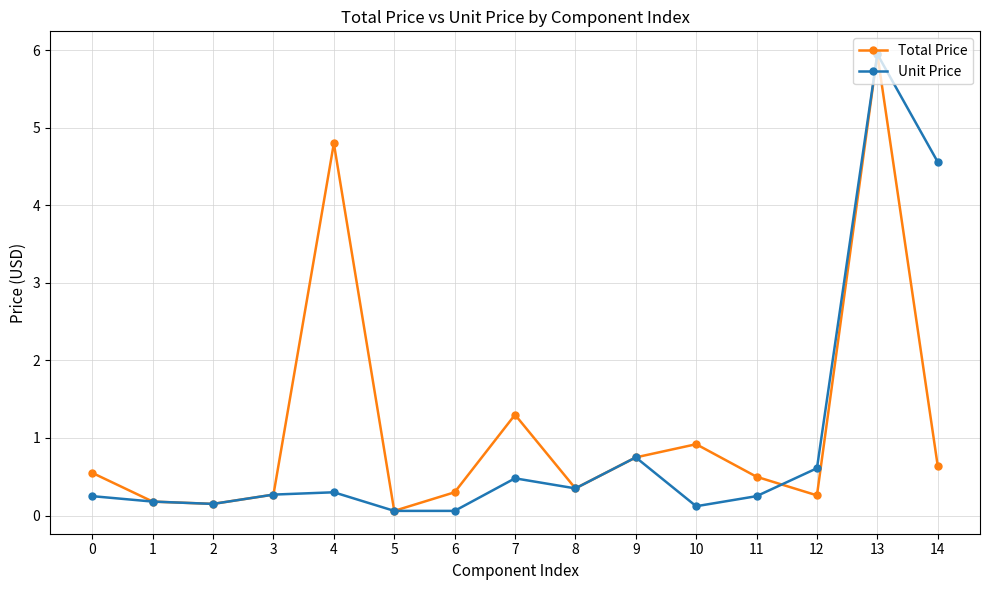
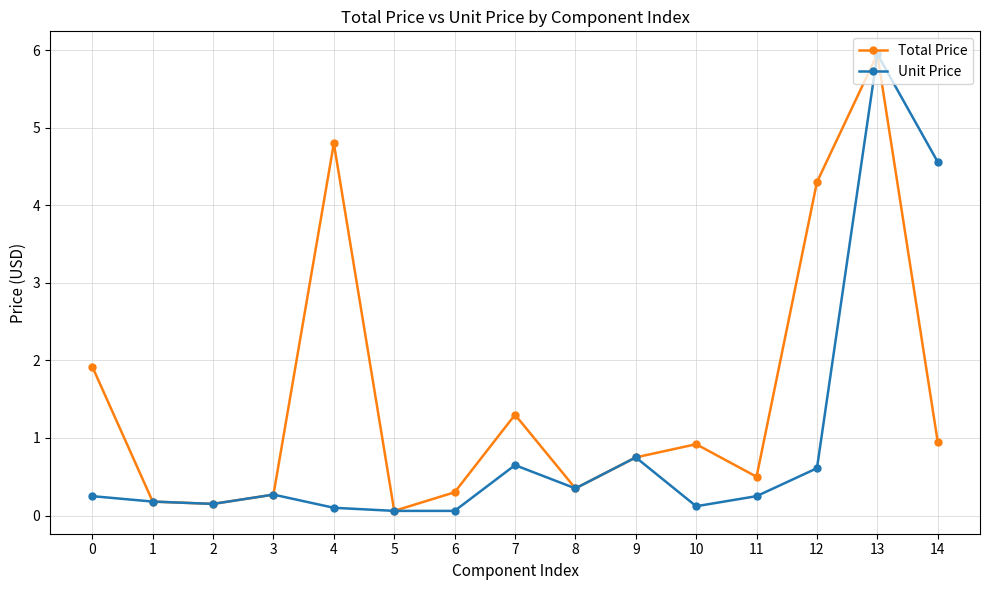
Total Price, 0: 0.6 -> 1.9
Unit Price, 4: 0.3 -> 0.1
Unit Price, 7: 0.5 -> 0.7
Total Price, 12: 0.3 -> 4.3
Total Price, 14: 0.6 -> 1.0
